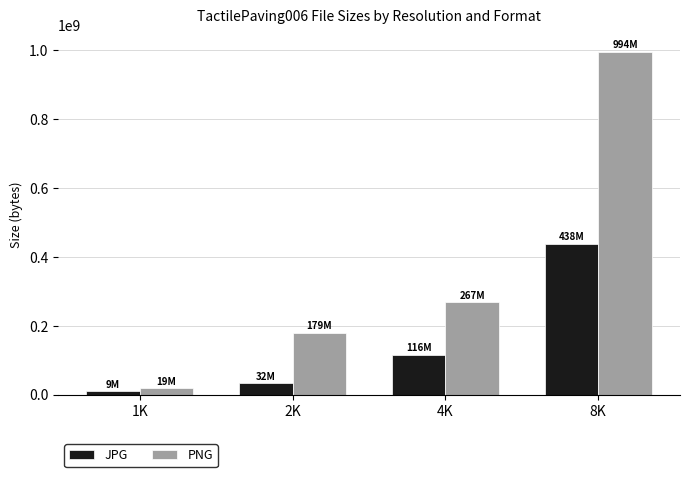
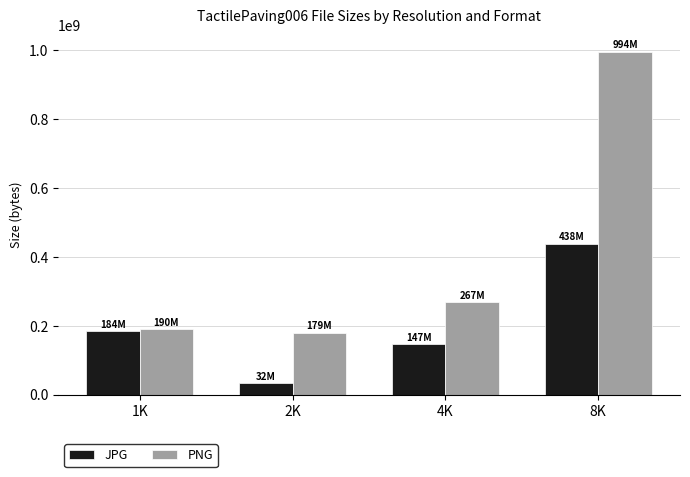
JPG, 1K: 9M -> 184M
PNG, 1K: 19M -> 190M
JPG, 4K: 116M -> 147M
